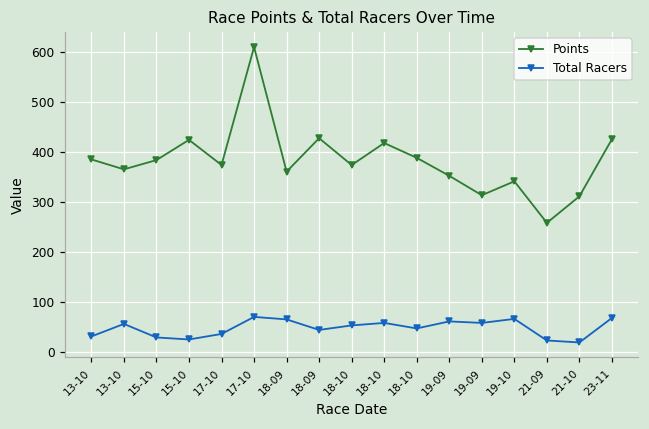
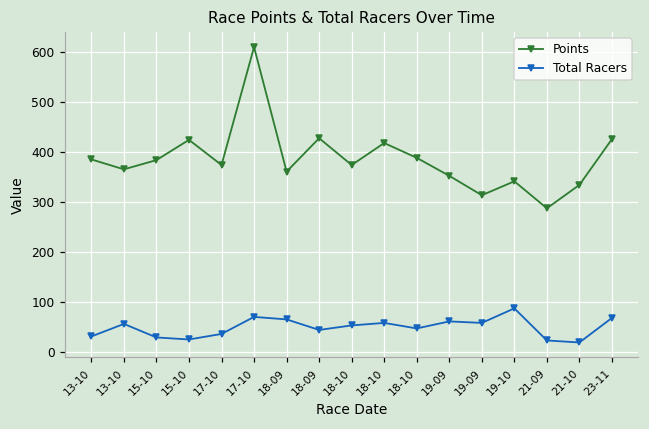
Total Racers, 19-10: 70 -> 90
Points, 21-09: 260 -> 290
Points, 21-10: 310 -> 330
